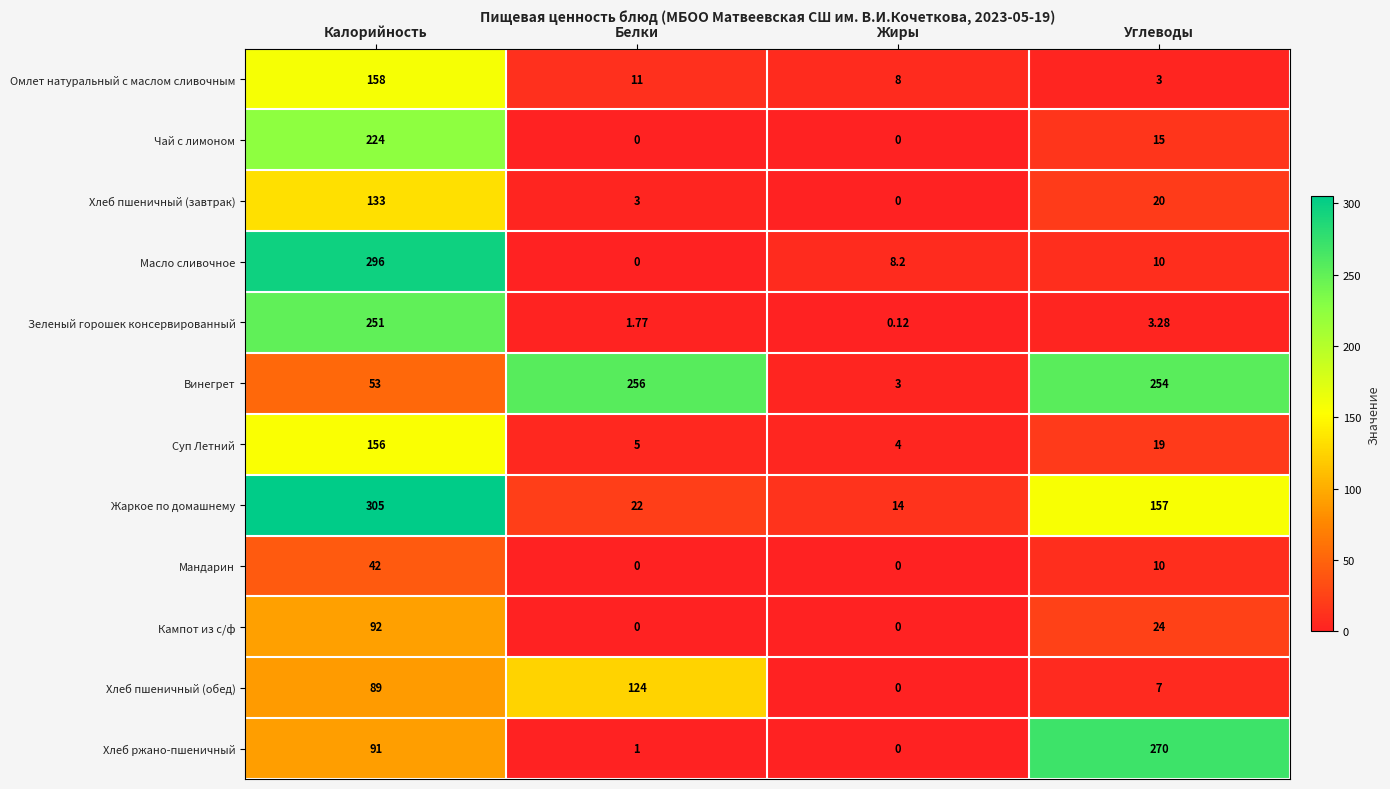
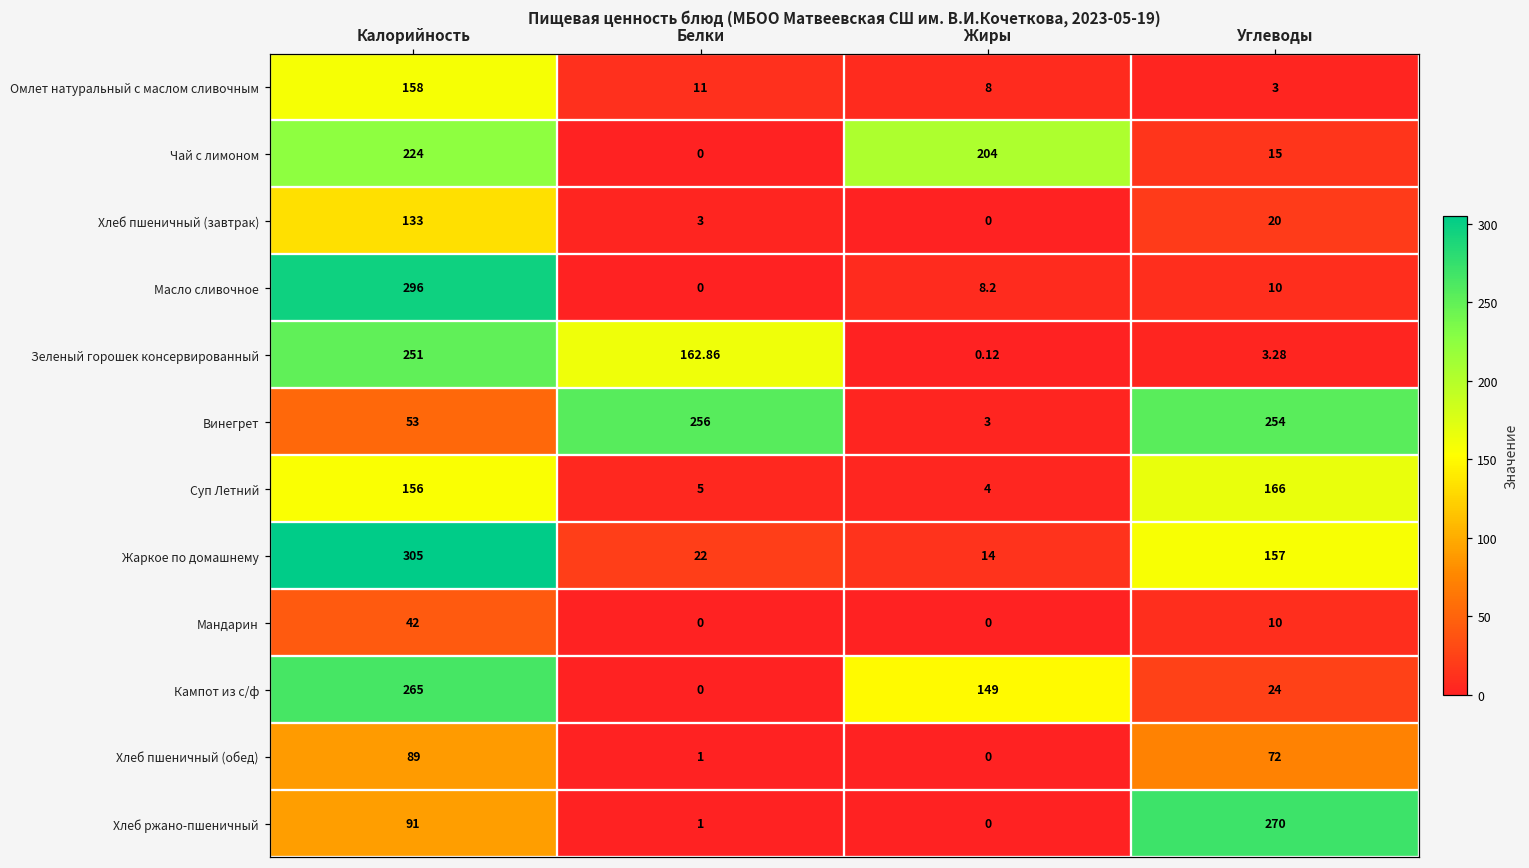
Чай с лимоном, Жиры: 0 -> 204
Зеленый горошек консервированный, Белки: 1.77 -> 162.86
Суп Летний, Углеводы: 19 -> 166
Кампот из с/ф, Калорийность: 92 -> 265
Кампот из с/ф, Жиры: 0 -> 149
Хлеб пшеничный (обед), Белки: 124 -> 1
Хлеб пшеничный (обед), Углеводы: 7 -> 72
